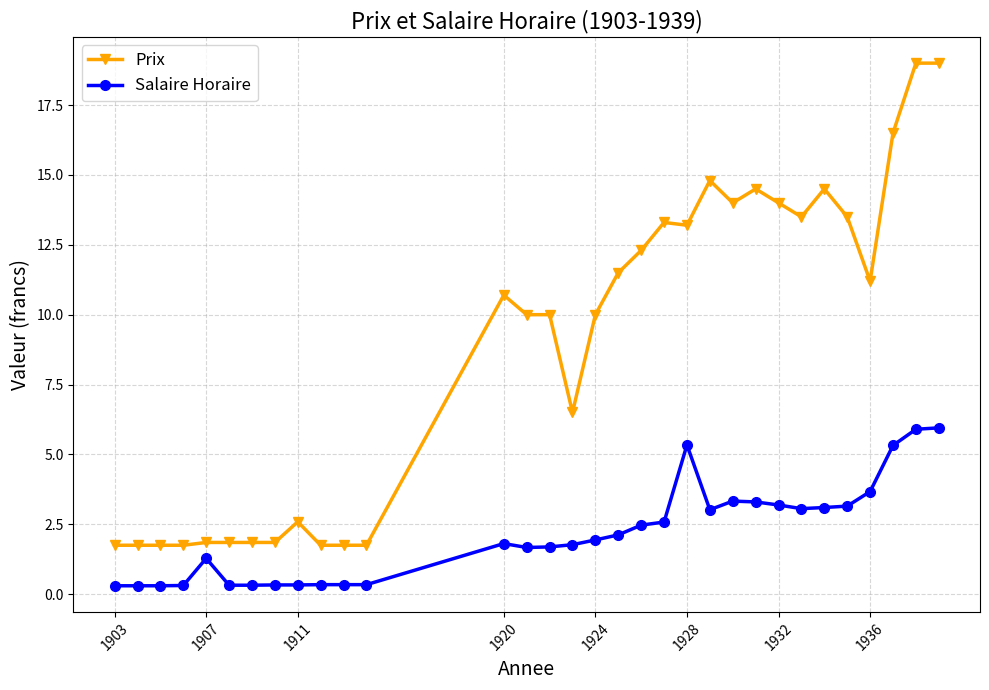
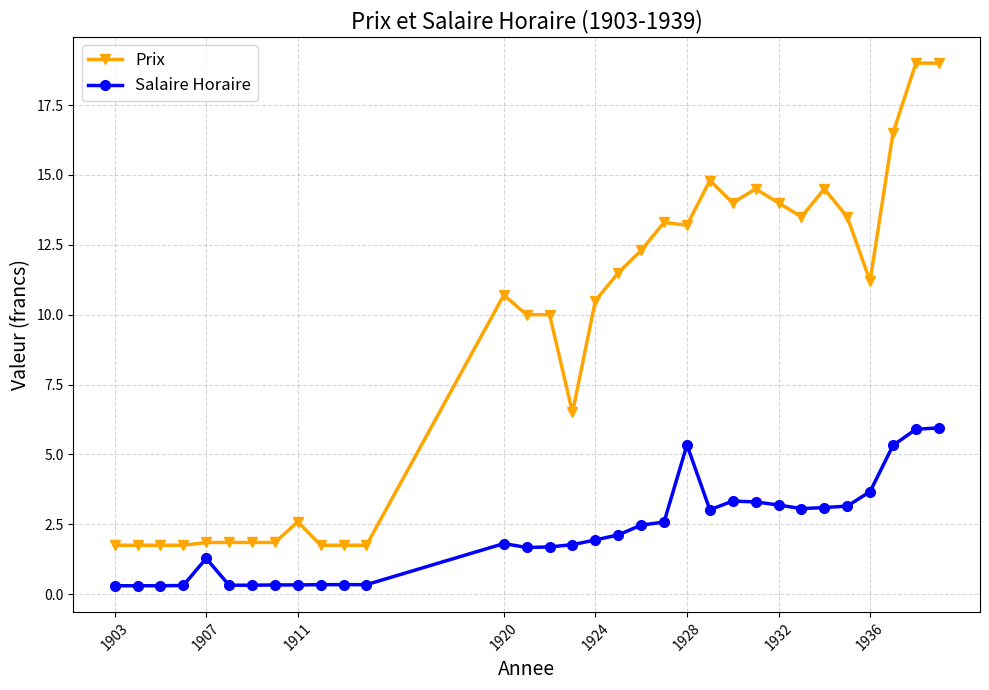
Prix, 1924: 10.0 -> 10.5
